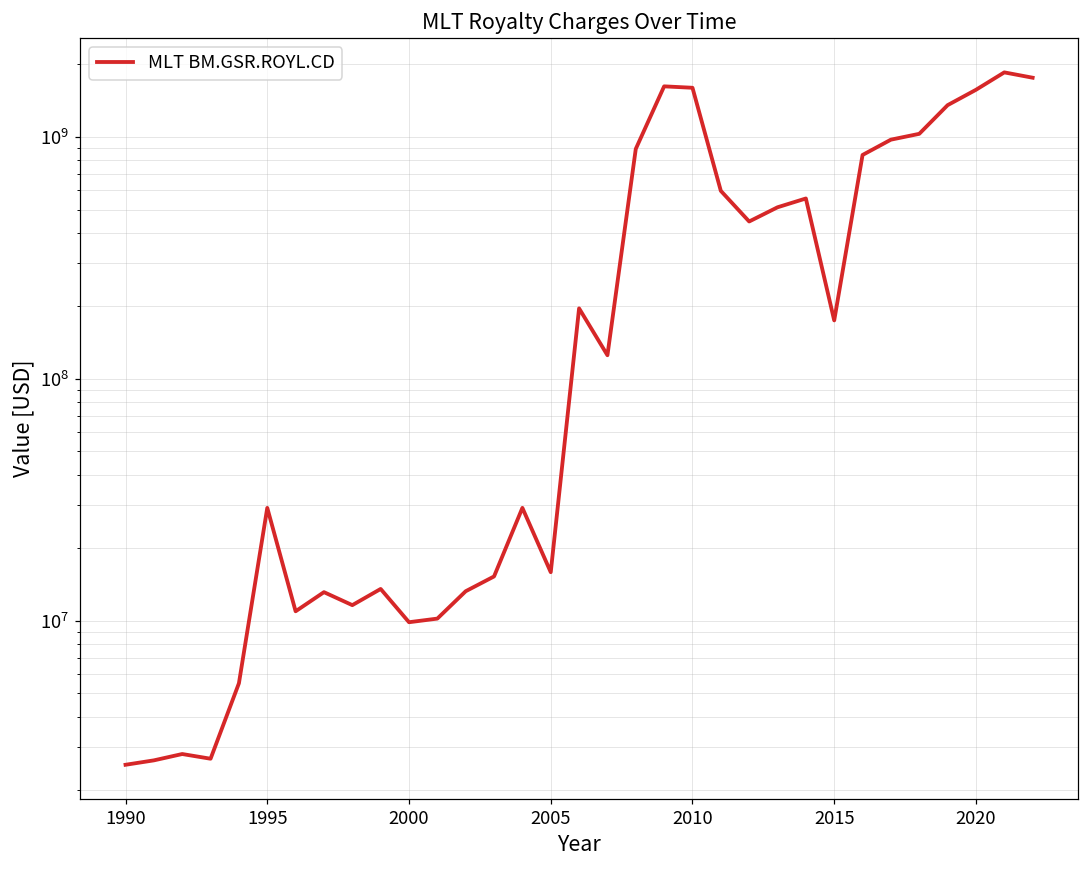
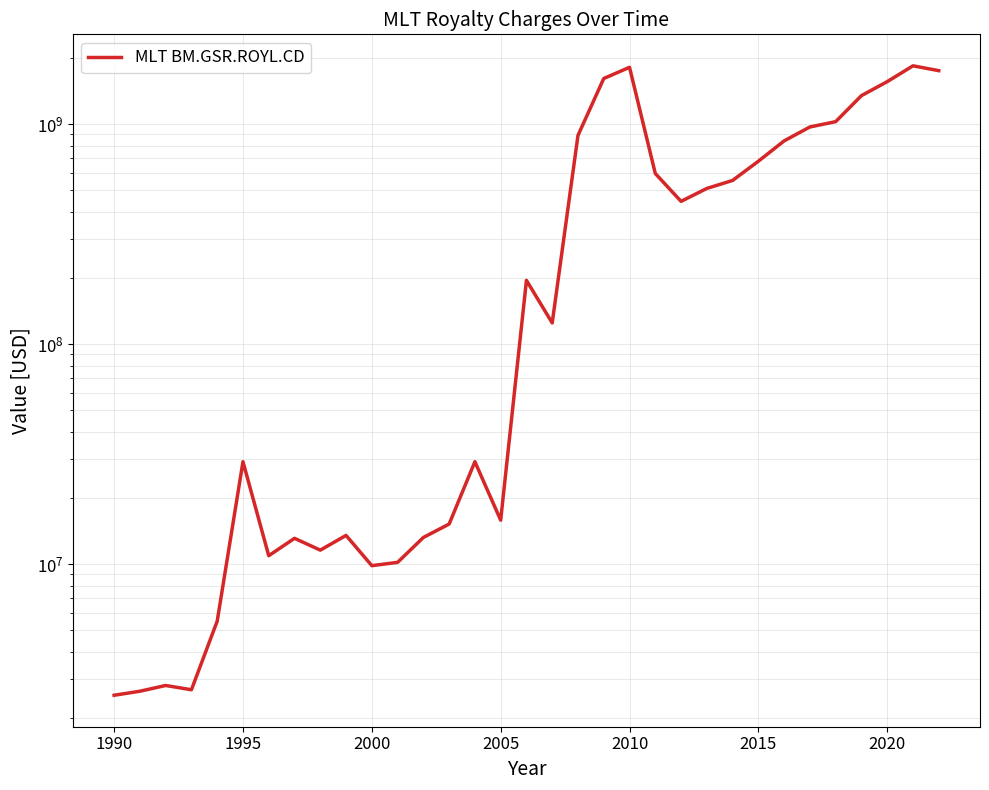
2010: 1600000000 -> 1800000000
2015: 170000000 -> 680000000
